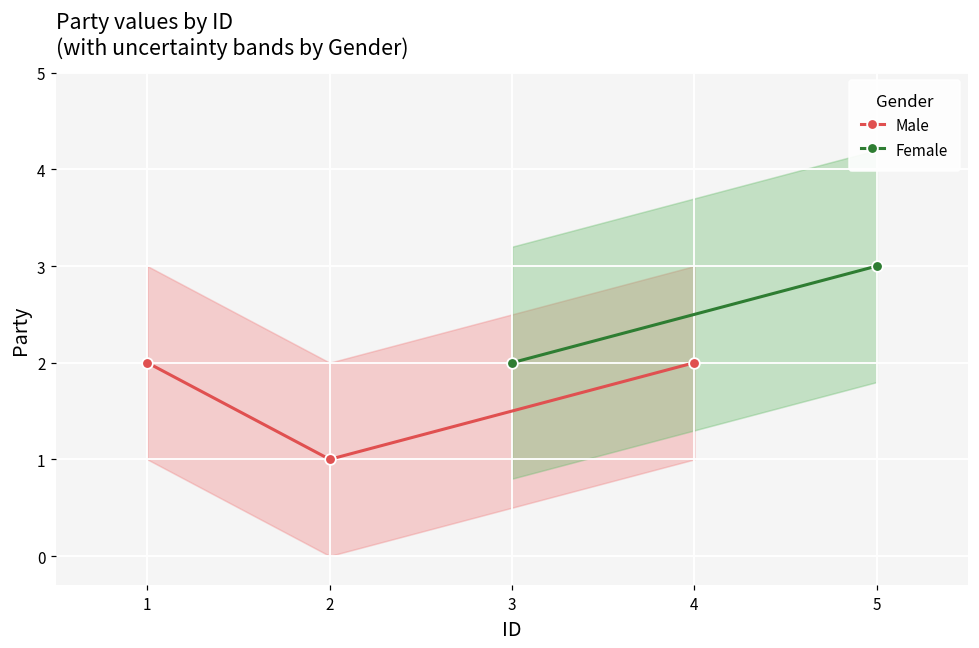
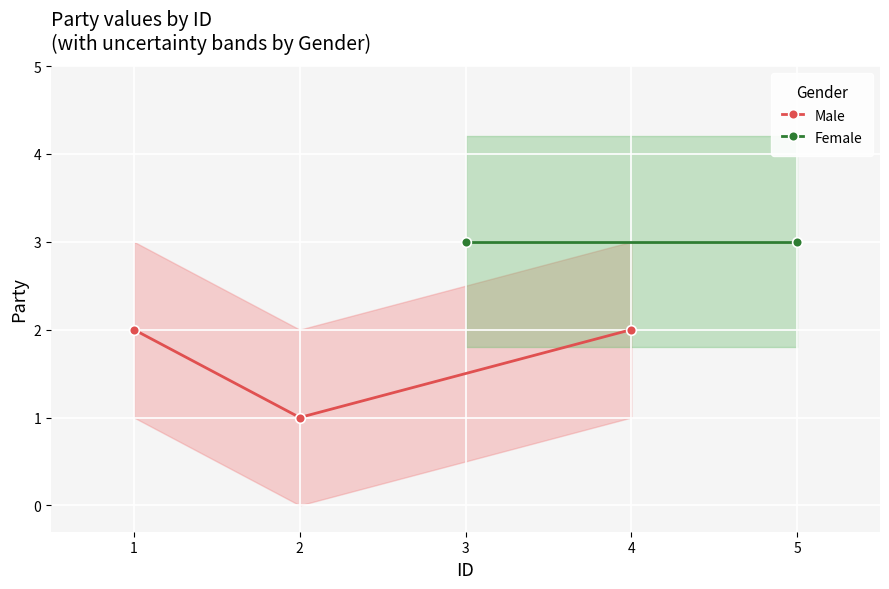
Female, 3: 2 -> 3
